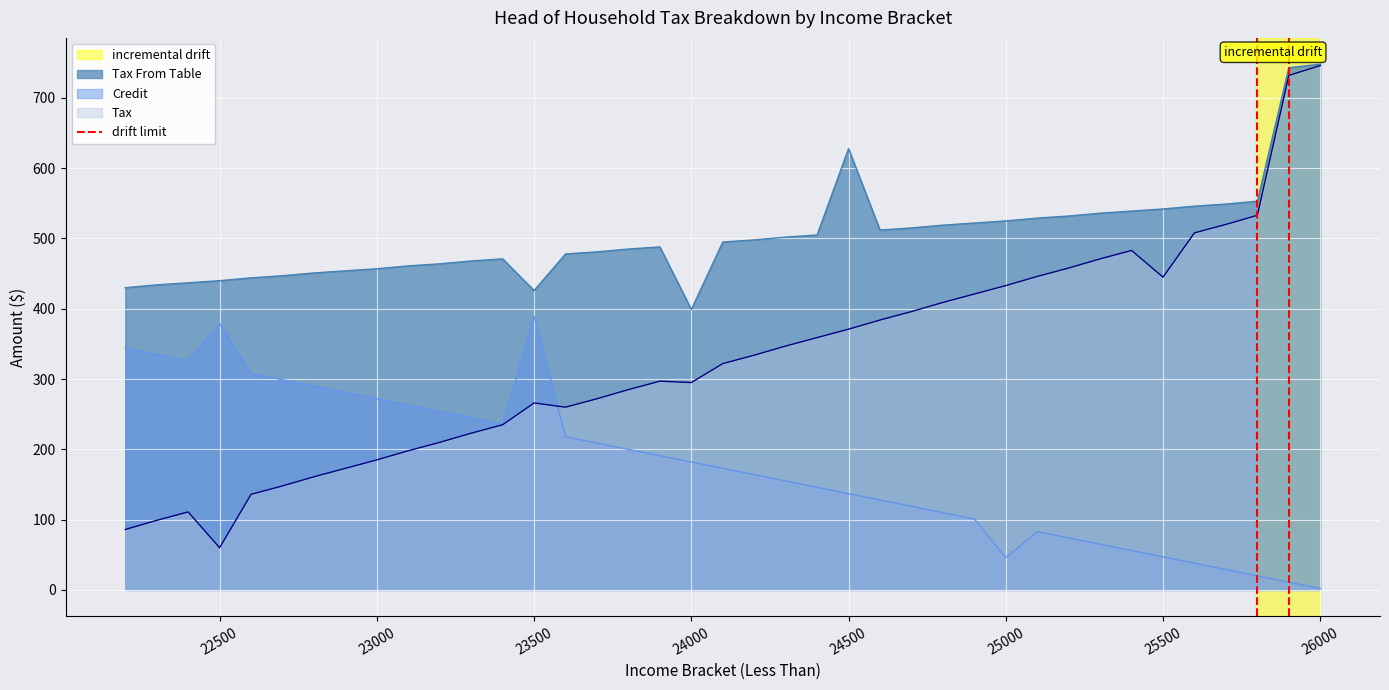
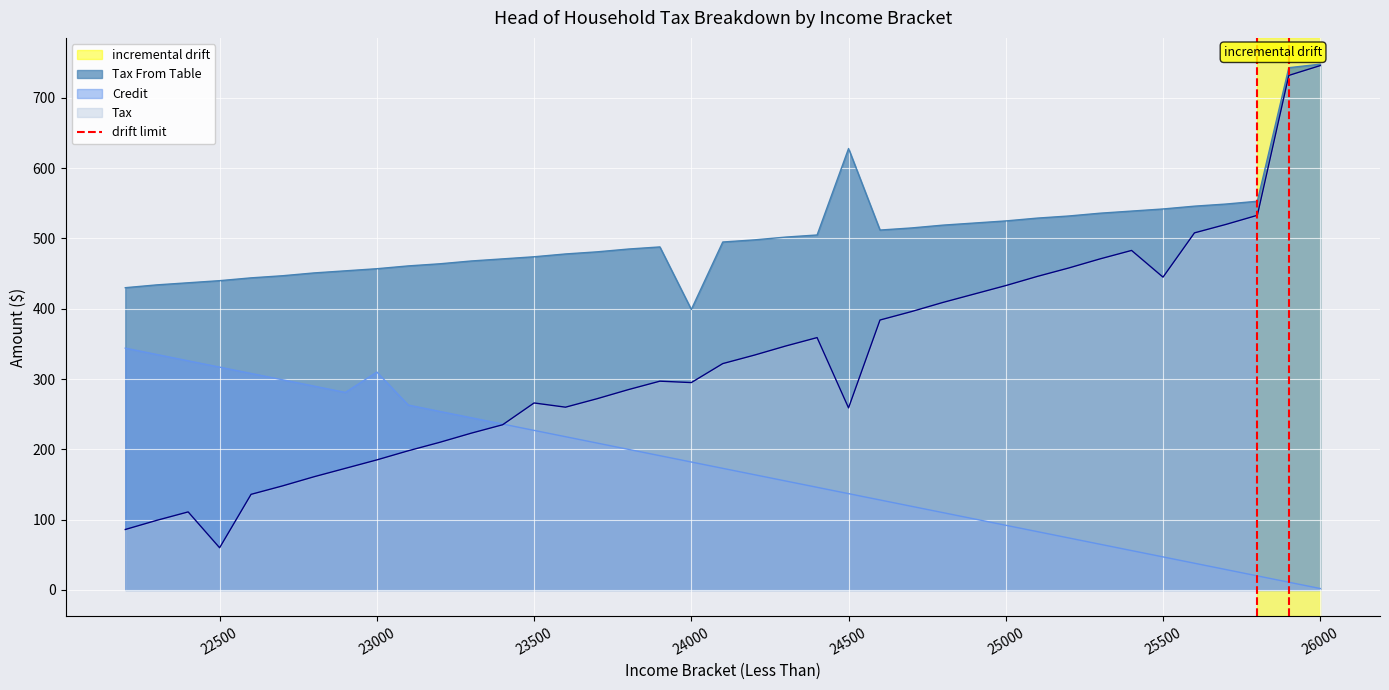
Credit, 22500: 380 -> 320
Credit, 23000: 270 -> 310
Tax From Table, 23500: 430 -> 470
Credit, 23500: 390 -> 230
Tax, 24500: 370 -> 260
Credit, 25000: 50 -> 90
